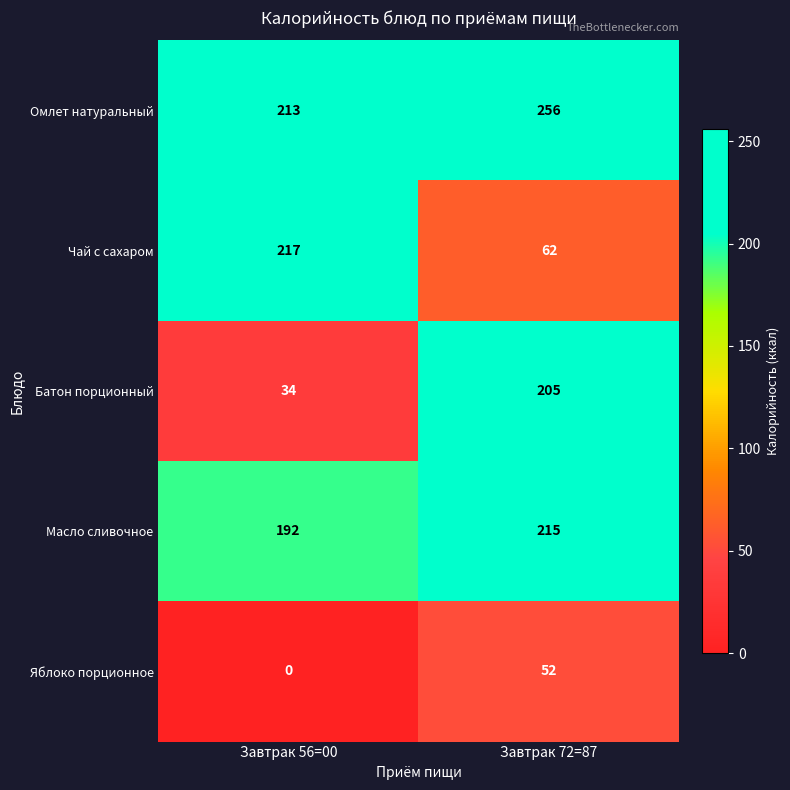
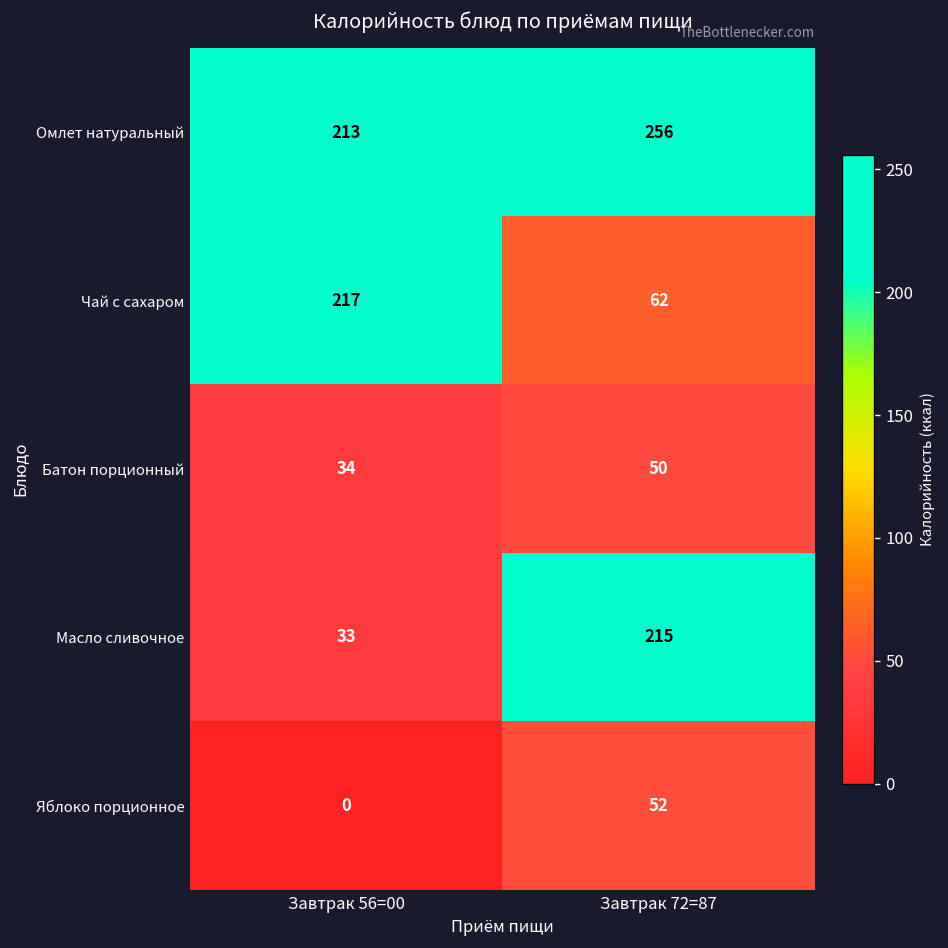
Батон порционный, Завтрак 72=87: 205 -> 50
Масло сливочное, Завтрак 56=00: 192 -> 33
